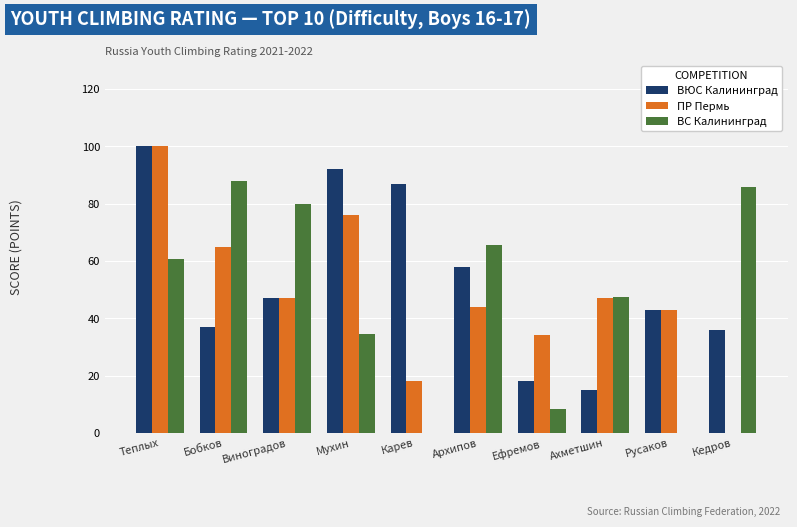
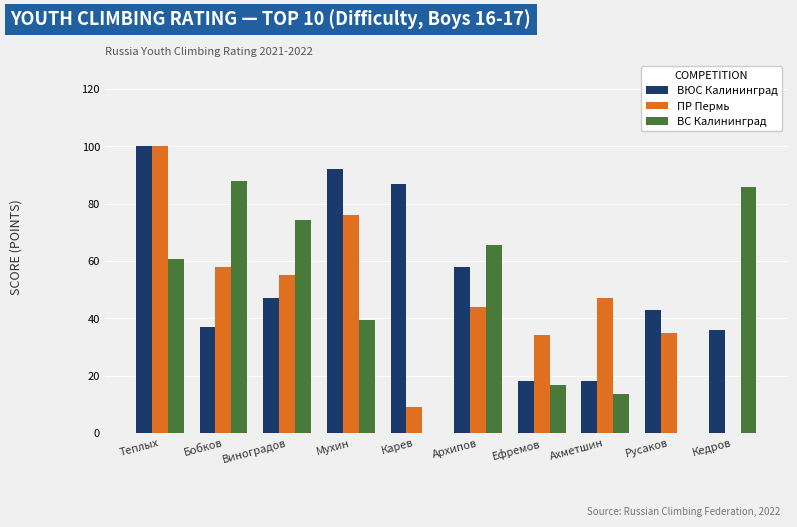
ПР Пермь, Бобков: 65 -> 58
ПР Пермь, Виноградов: 47 -> 55
ВС Калининград, Виноградов: 80 -> 74
ВС Калининград, Мухин: 34 -> 39
ПР Пермь, Карев: 18 -> 9
ВС Калининград, Ефремов: 8 -> 17
ВЮС Калининград, Ахметшин: 15 -> 18
ВС Калининград, Ахметшин: 47 -> 14
ПР Пермь, Русаков: 43 -> 35
